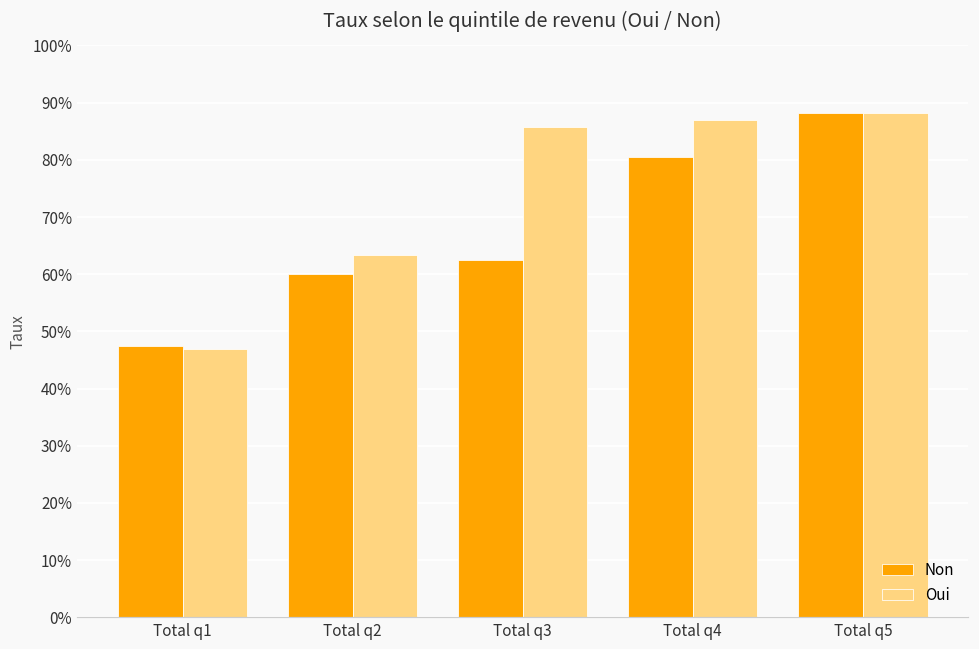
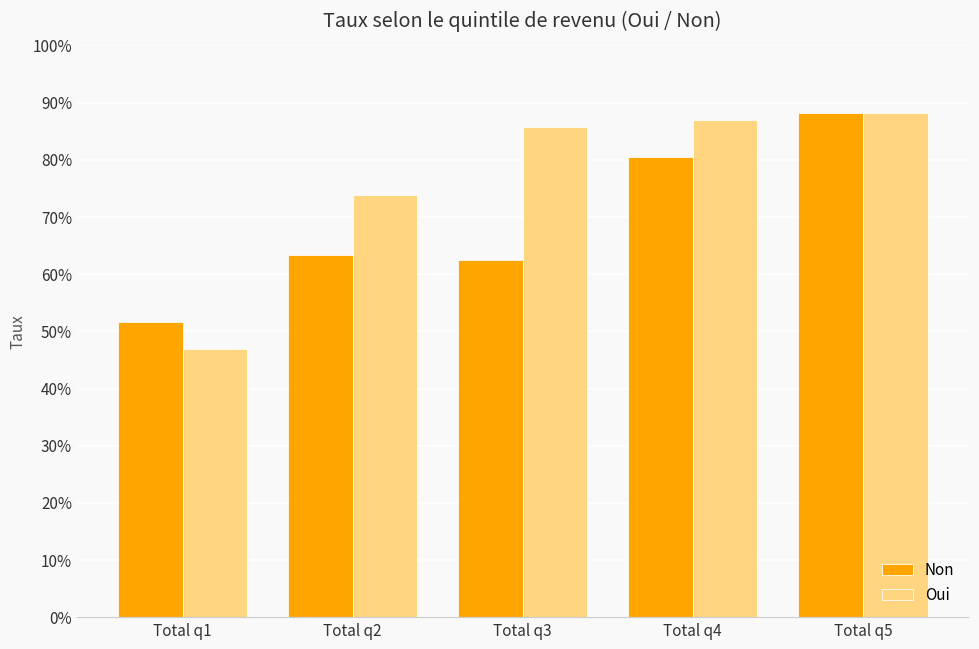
Non, Total q1: 47% -> 52%
Non, Total q2: 60% -> 63%
Oui, Total q2: 63% -> 74%
